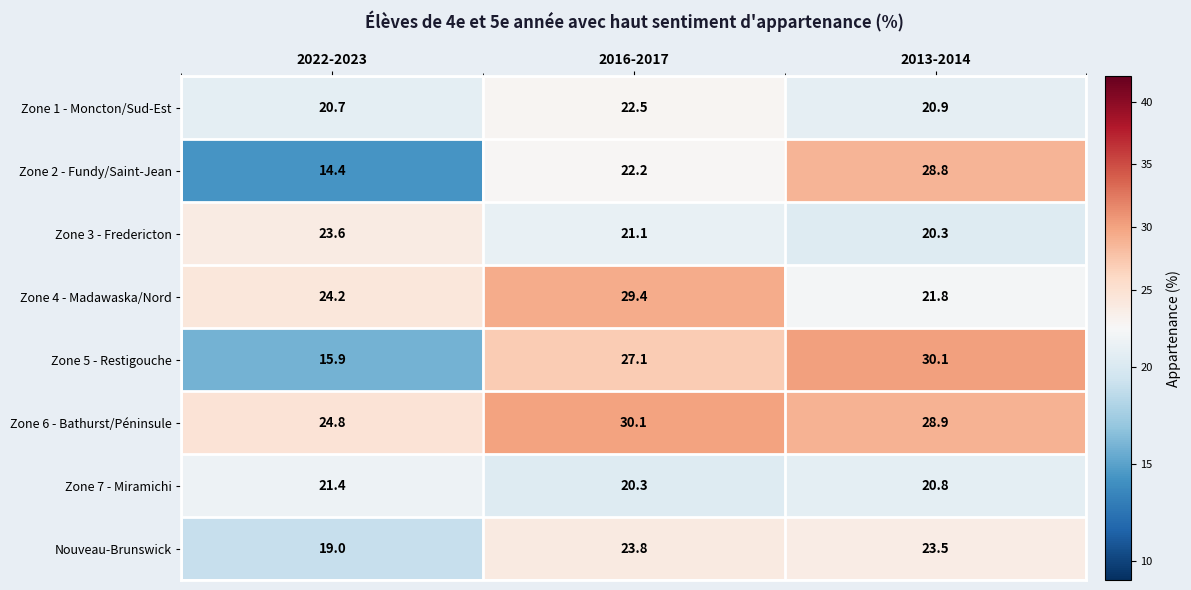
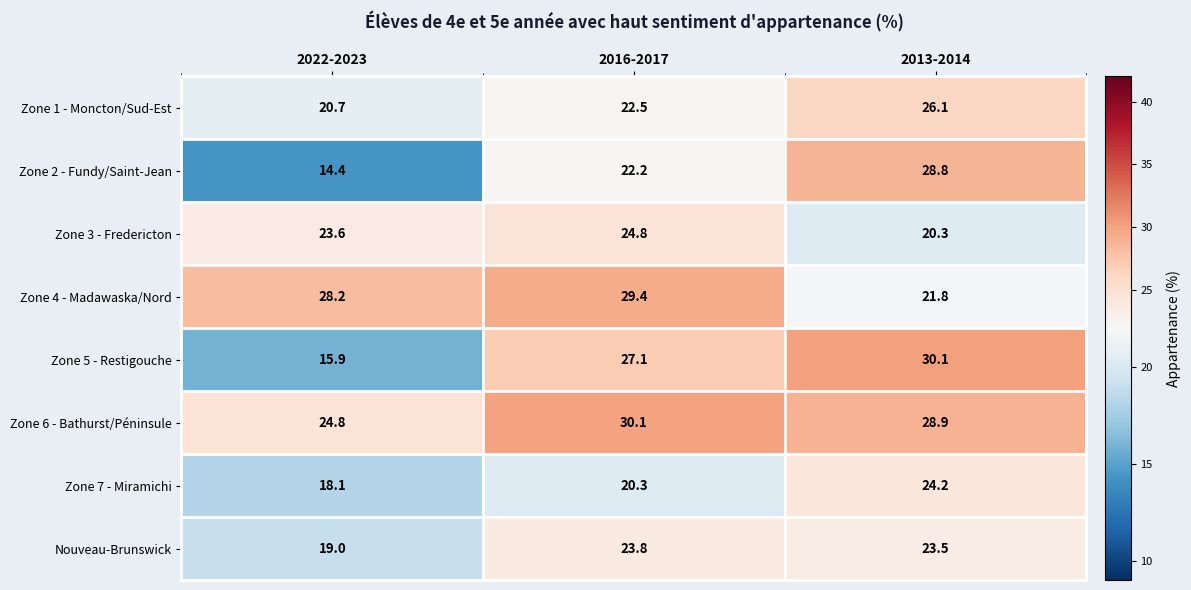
Zone 1 - Moncton/Sud-Est, 2013-2014: 20.9 -> 26.1
Zone 3 - Fredericton, 2016-2017: 21.1 -> 24.8
Zone 4 - Madawaska/Nord, 2022-2023: 24.2 -> 28.2
Zone 7 - Miramichi, 2022-2023: 21.4 -> 18.1
Zone 7 - Miramichi, 2013-2014: 20.8 -> 24.2
